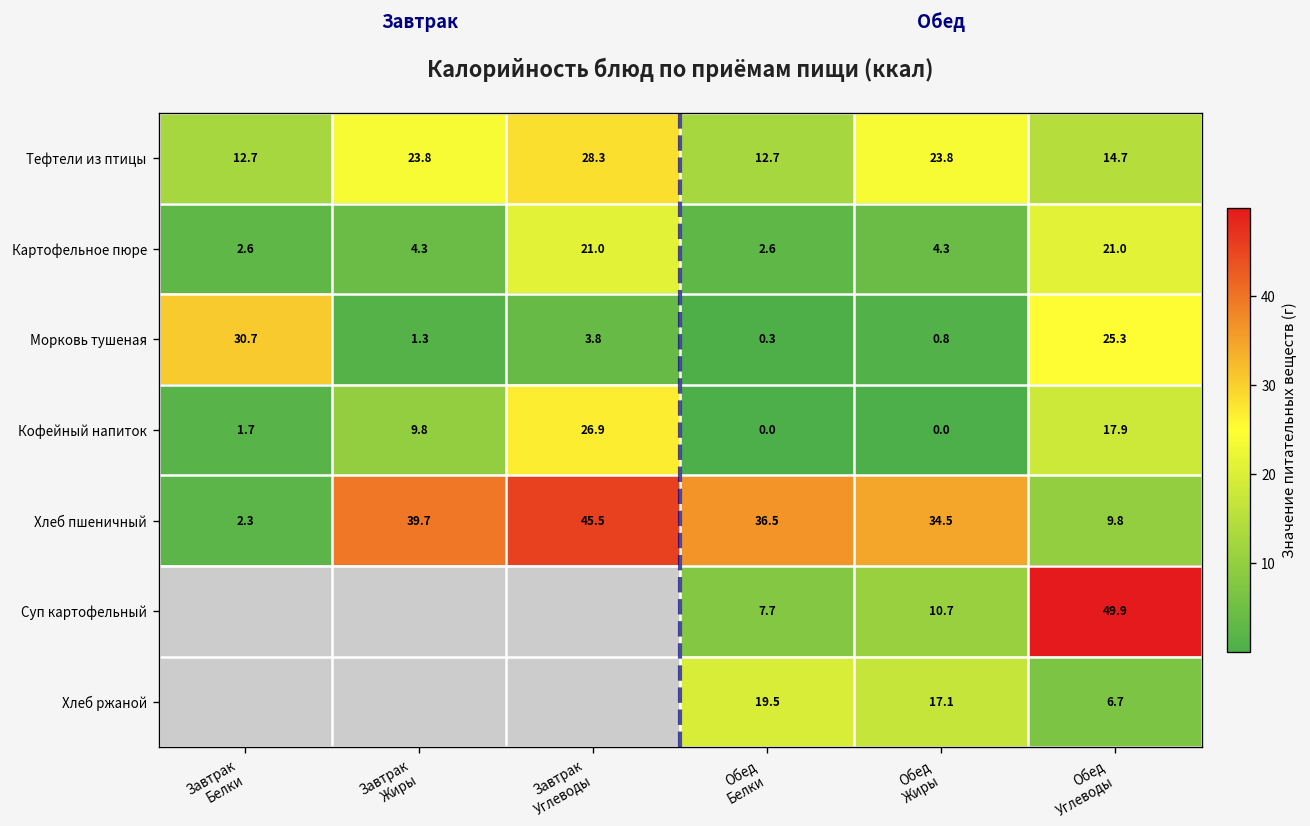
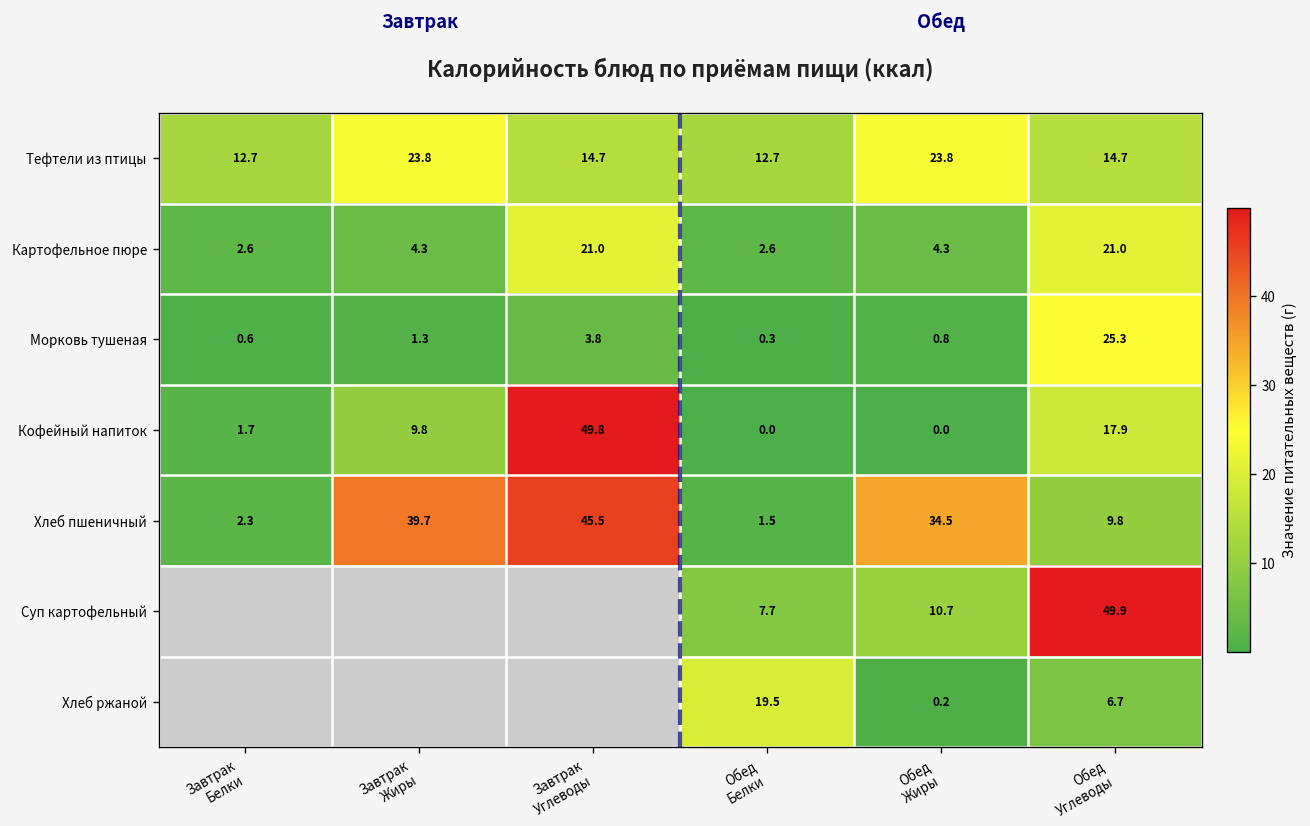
Тефтели из птицы, Завтрак Углеводы: 28.3 -> 14.7
Морковь тушеная, Завтрак Белки: 30.7 -> 0.6
Кофейный напиток, Завтрак Углеводы: 26.9 -> 49.8
Хлеб пшеничный, Обед Белки: 36.5 -> 1.5
Хлеб ржаной, Обед Жиры: 17.1 -> 0.2
